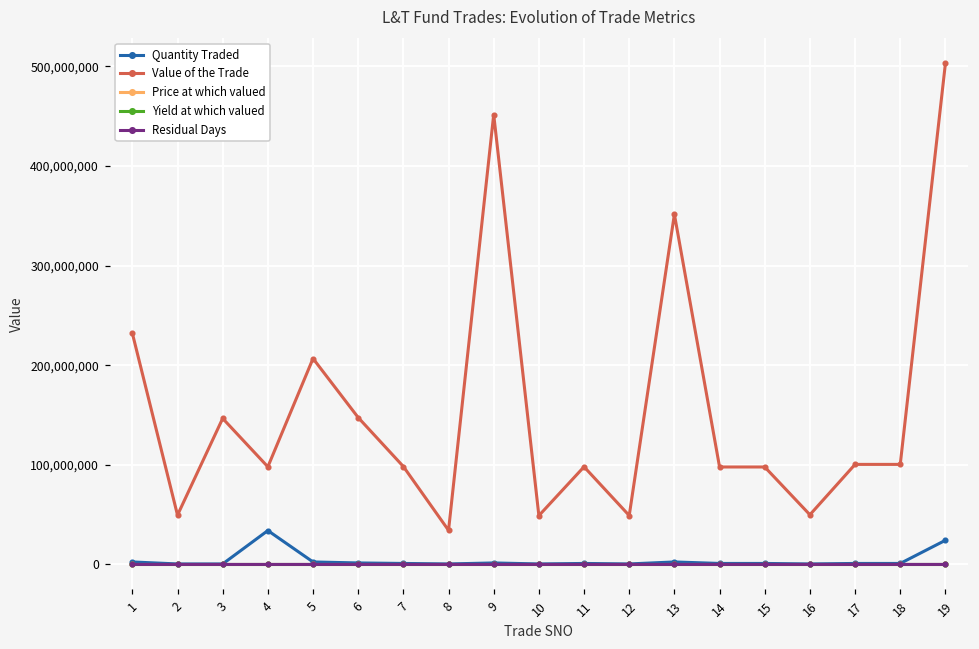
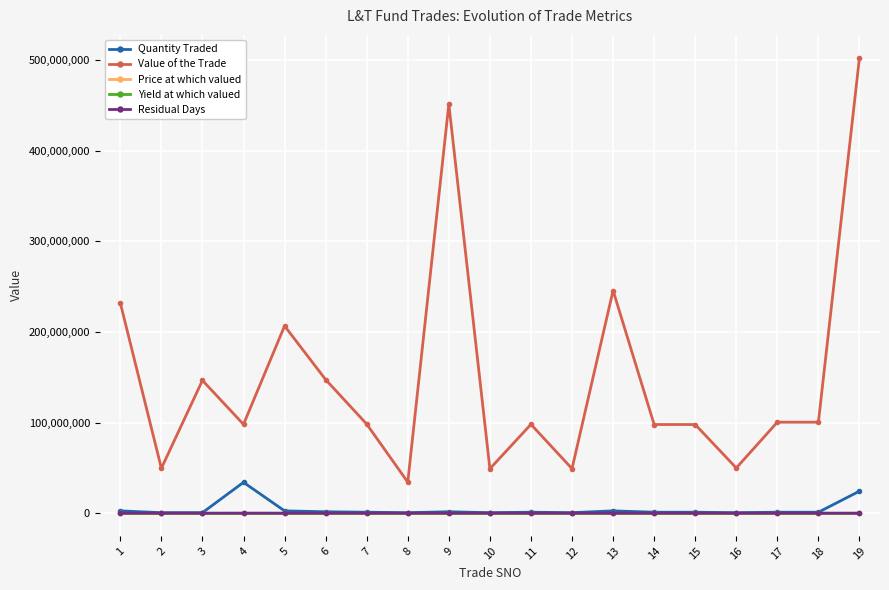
Value of the Trade, 13: 350,000,000 -> 250,000,000
